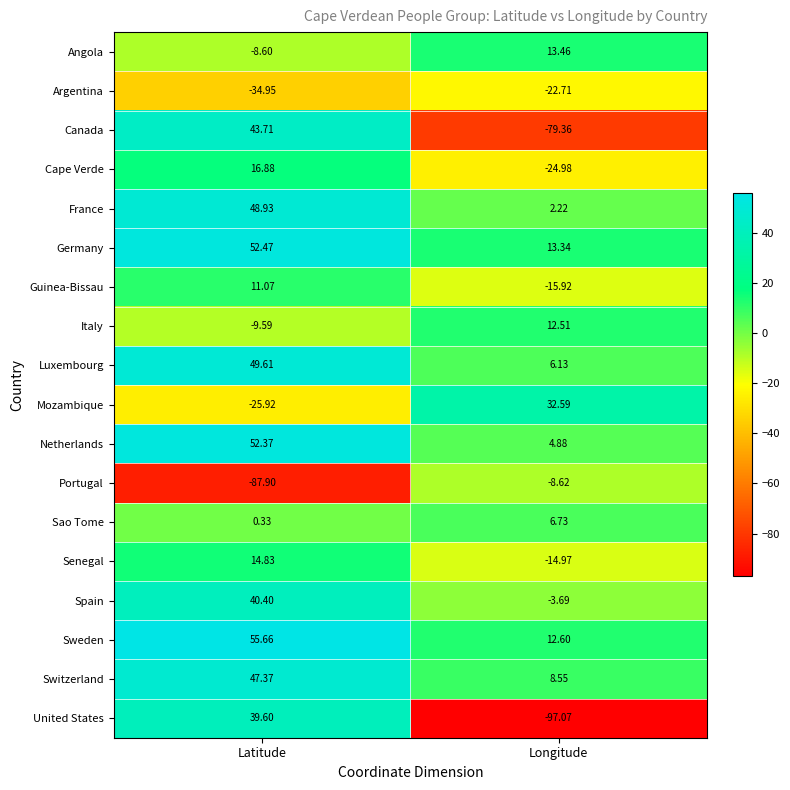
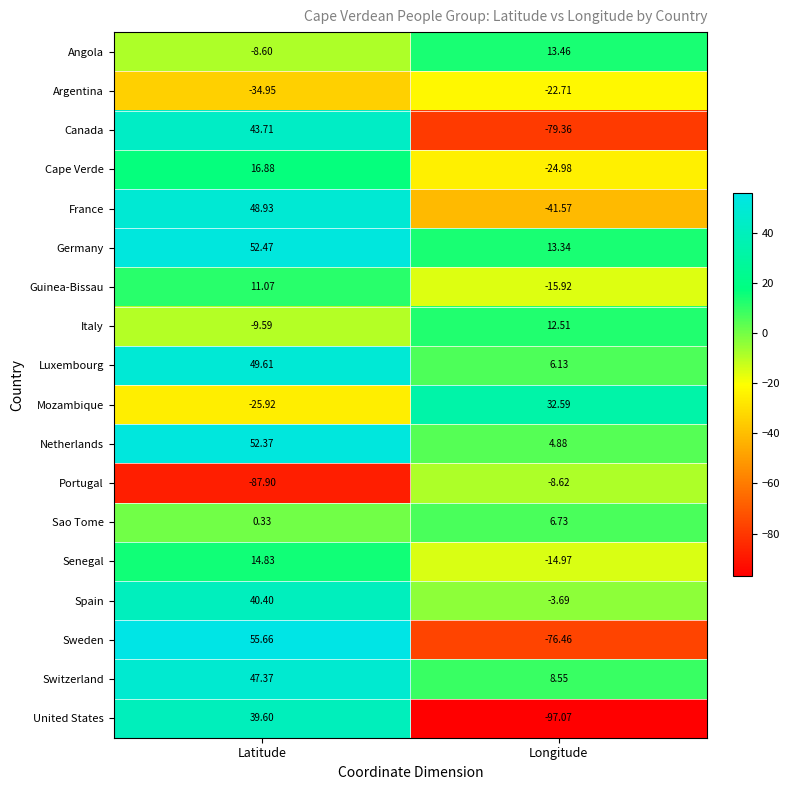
France, Longitude: 2.22 -> -41.57
Sweden, Longitude: 12.60 -> -76.46
